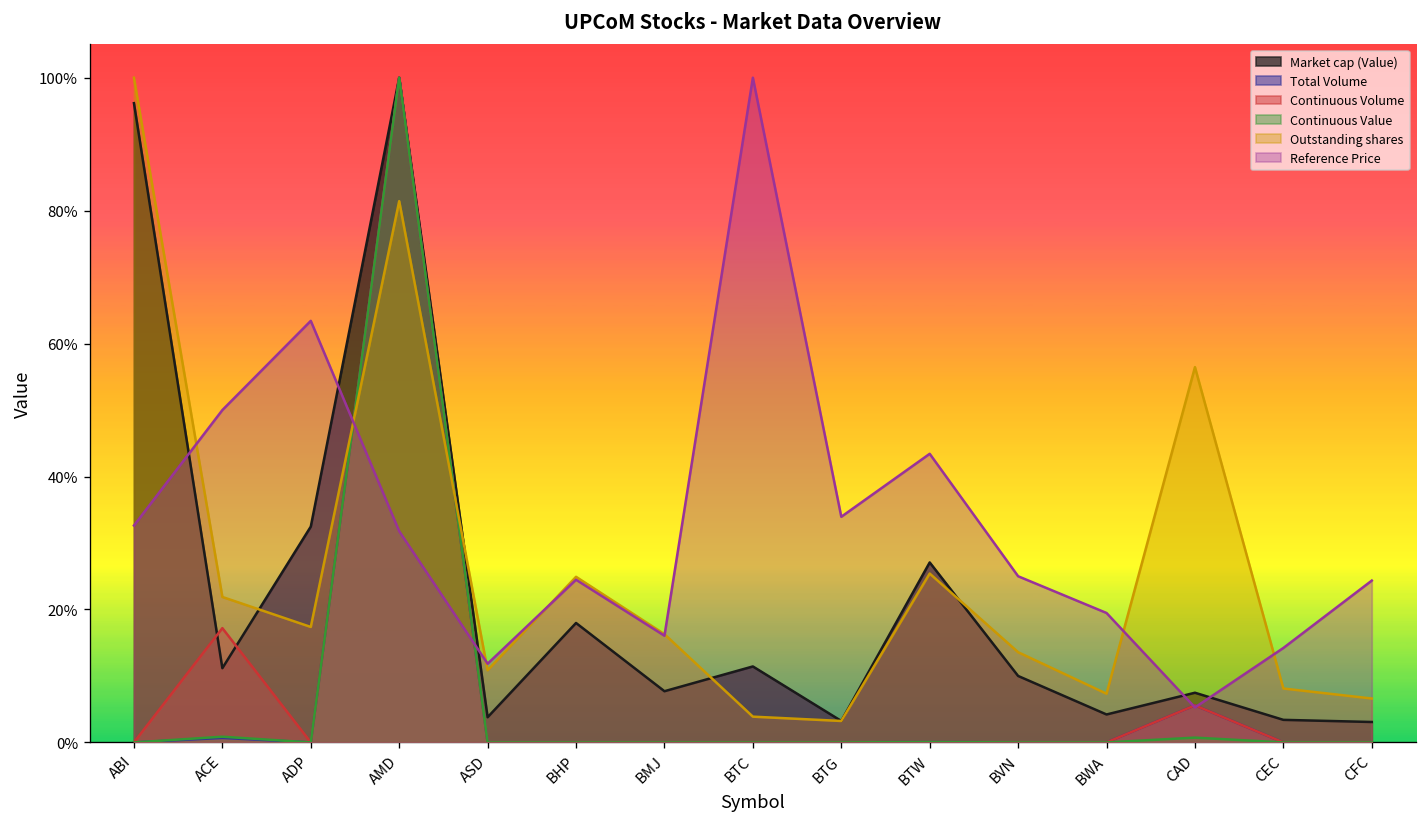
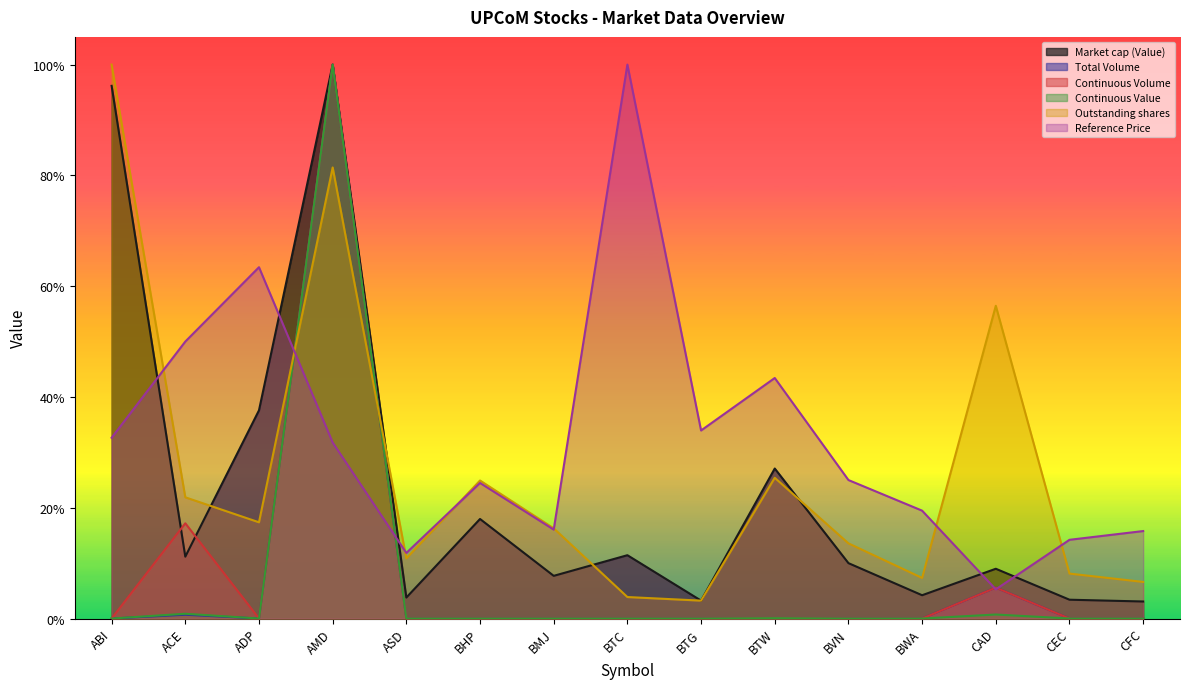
Market cap (Value), ADP: 32% -> 38%
Market cap (Value), CAD: 7% -> 9%
Reference Price, CFC: 24% -> 16%
